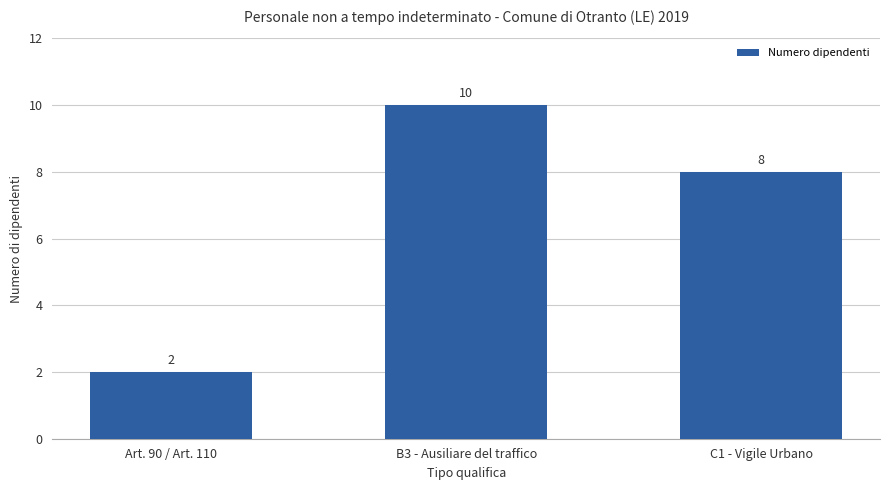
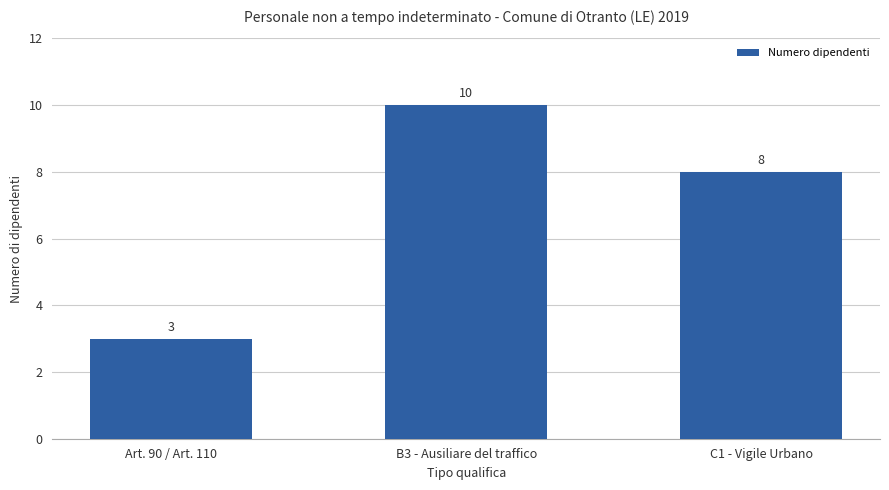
Art. 90 / Art. 110: 2 -> 3
